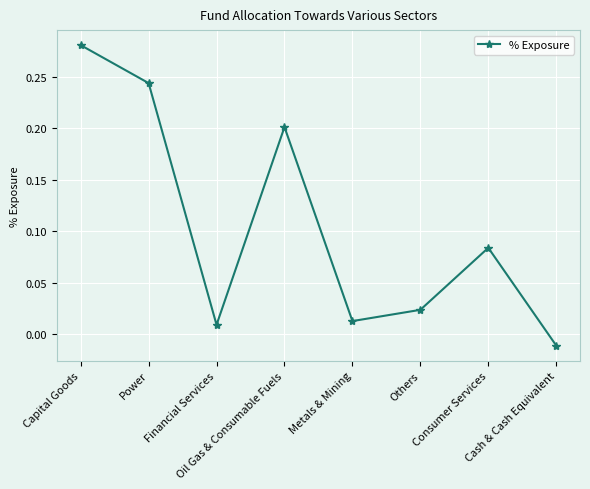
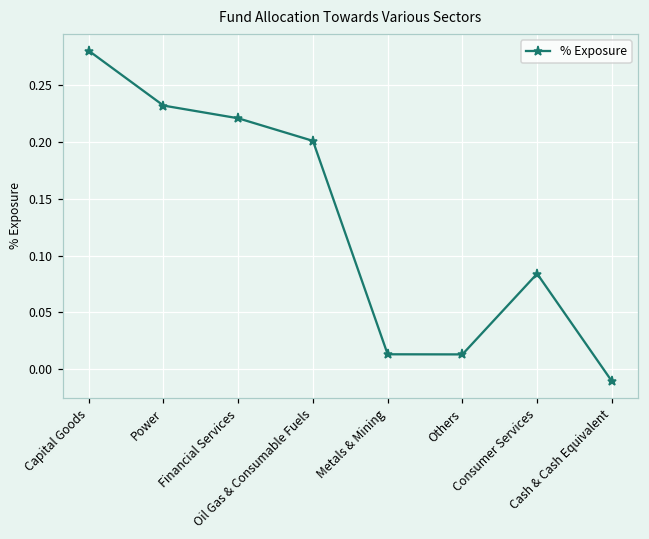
Power: 0.244 -> 0.232
Financial Services: 0.009 -> 0.221
Others: 0.024 -> 0.013
